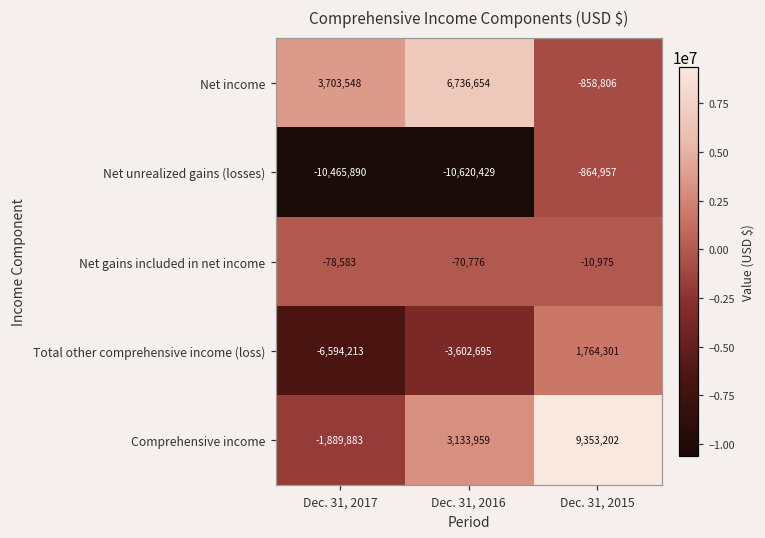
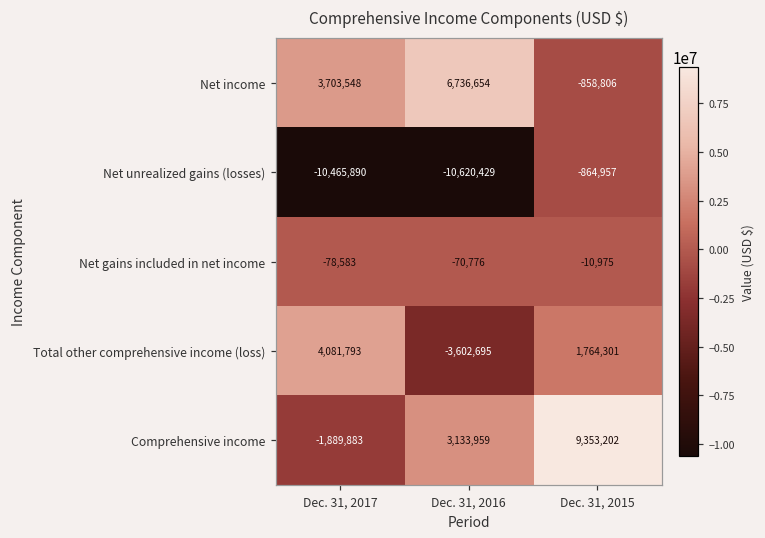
Total other comprehensive income (loss), Dec. 31, 2017: -6,594,213 -> 4,081,793
